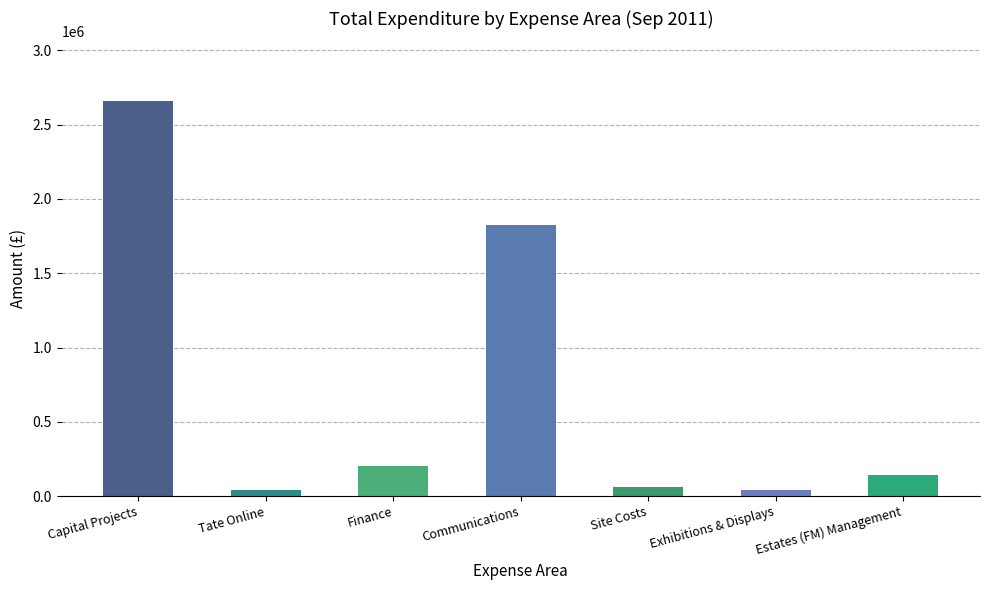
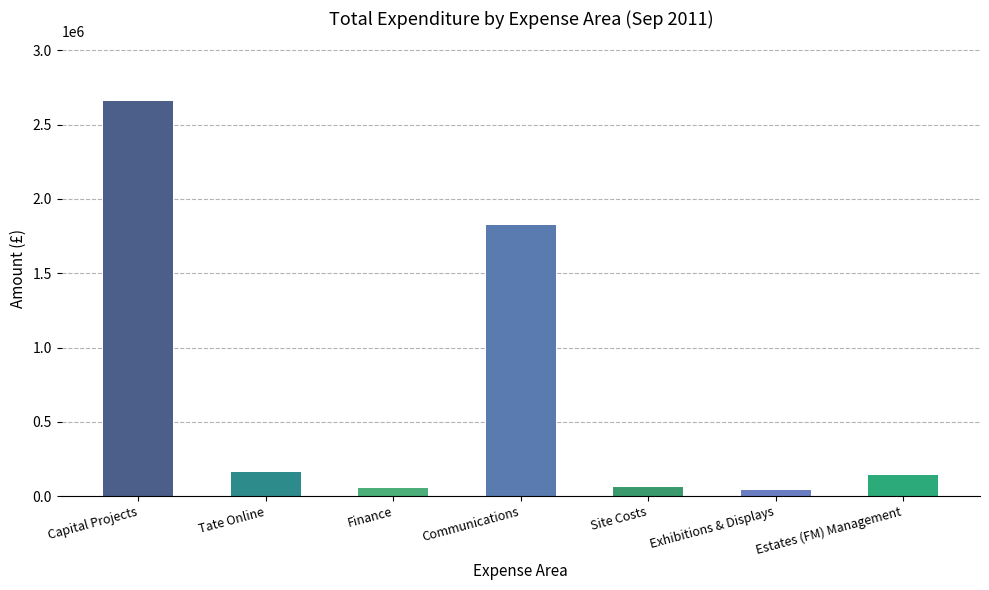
Tate Online: 40000 -> 160000
Finance: 200000 -> 50000
